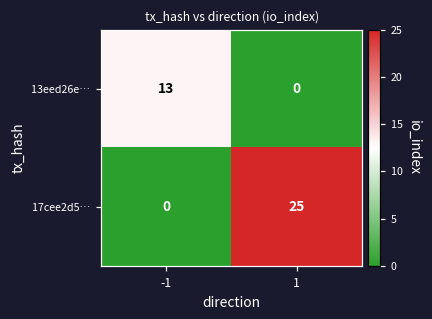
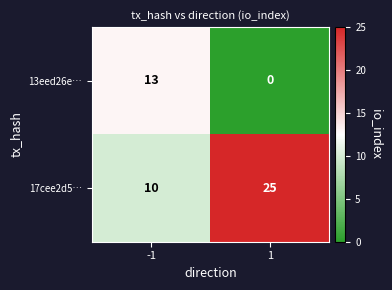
17cee2d5…, -1: 0 -> 10
